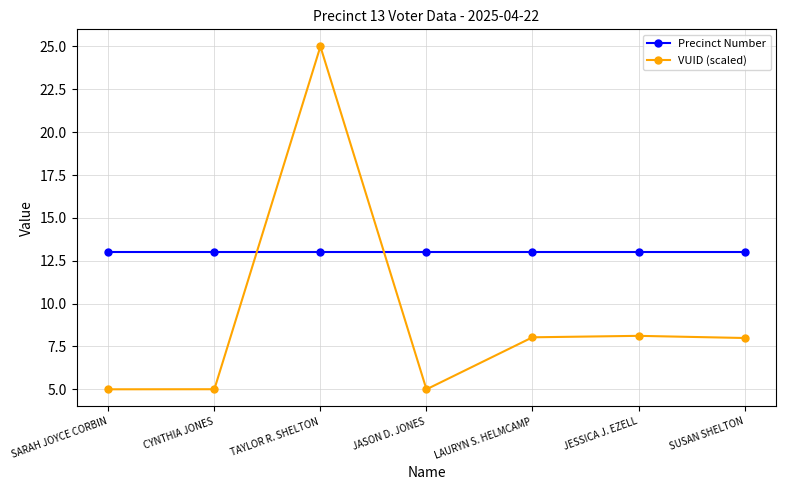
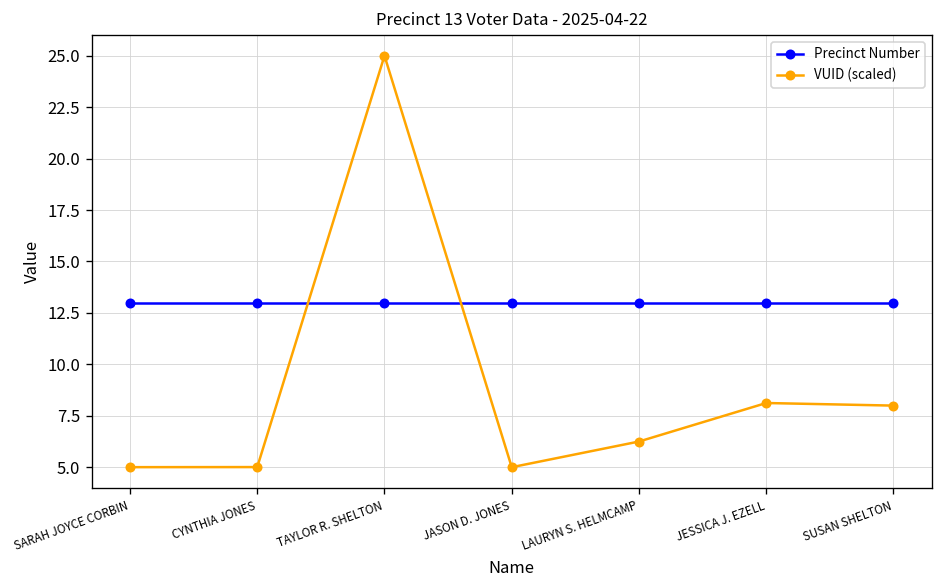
VUID (scaled), LAURYN S. HELMCAMP: 8.0 -> 6.2
